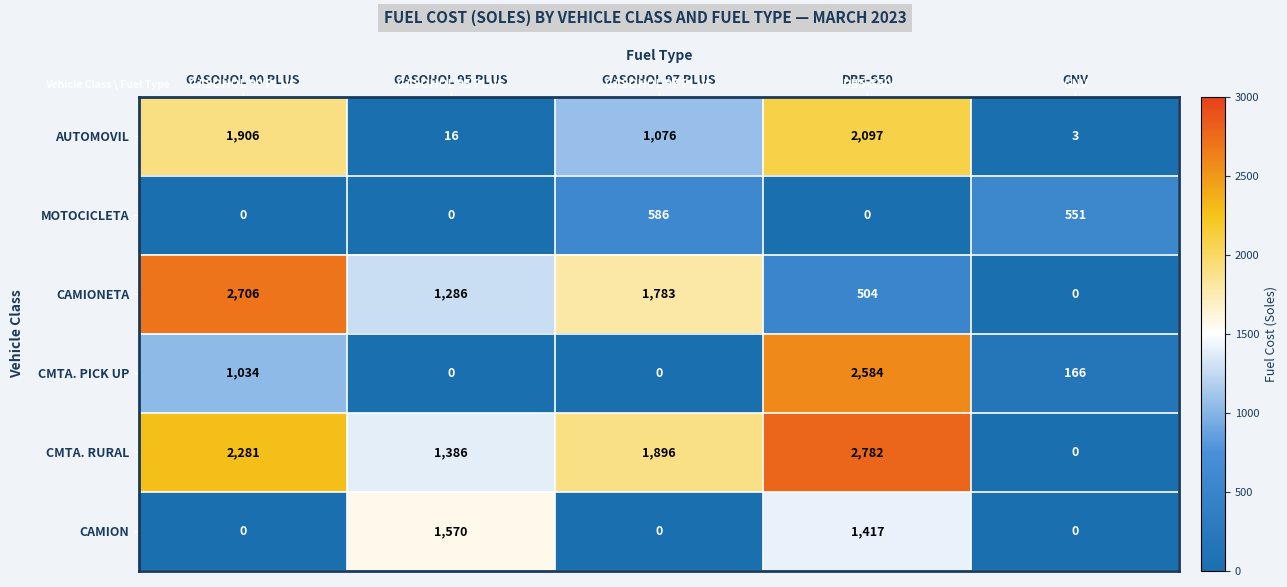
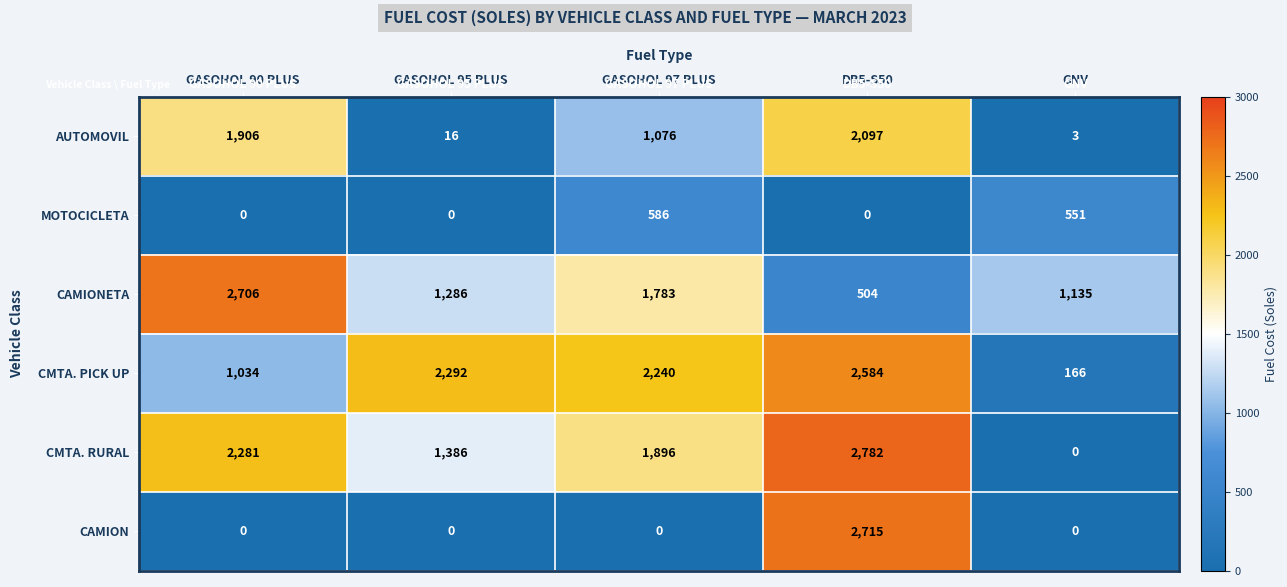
CAMIONETA, GNV: 0 -> 1,135
CMTA. PICK UP, GASOHOL 95 PLUS: 0 -> 2,292
CMTA. PICK UP, GASOHOL 97 PLUS: 0 -> 2,240
CAMION, GASOHOL 95 PLUS: 1,570 -> 0
CAMION, DB5-S50: 1,417 -> 2,715
